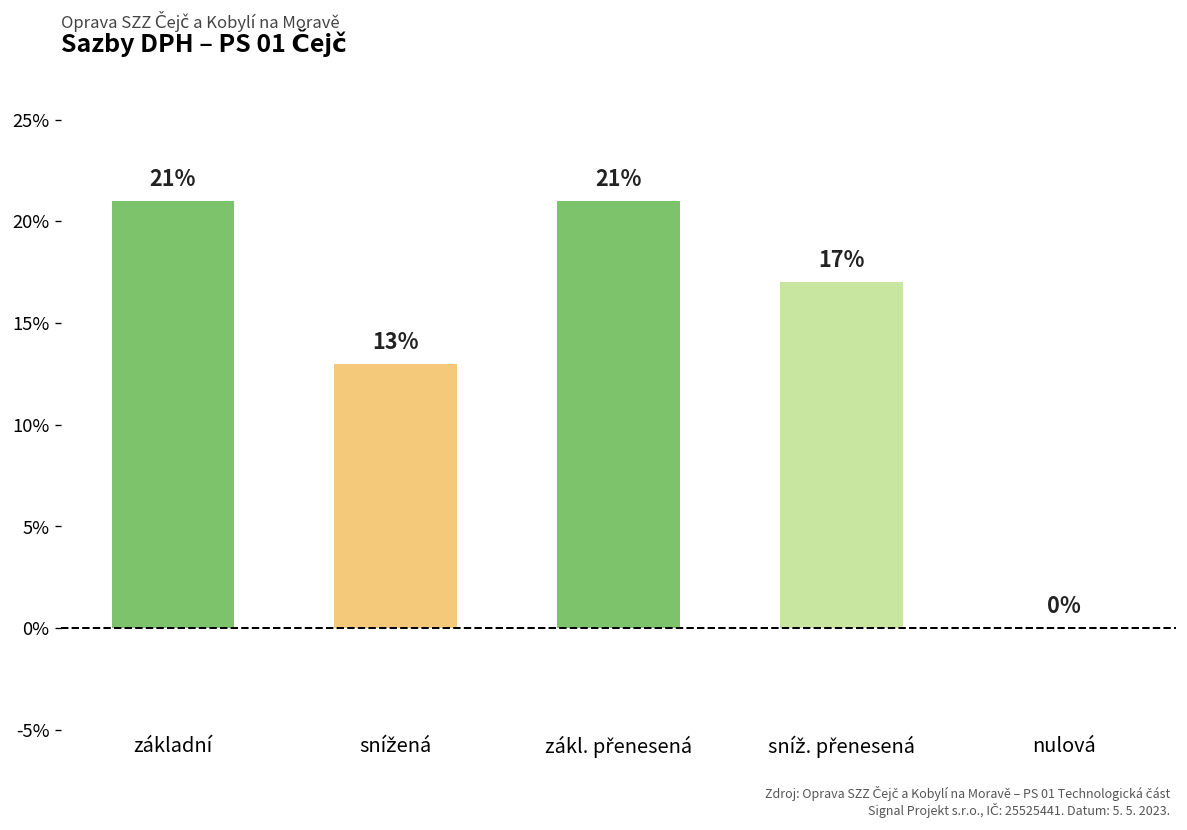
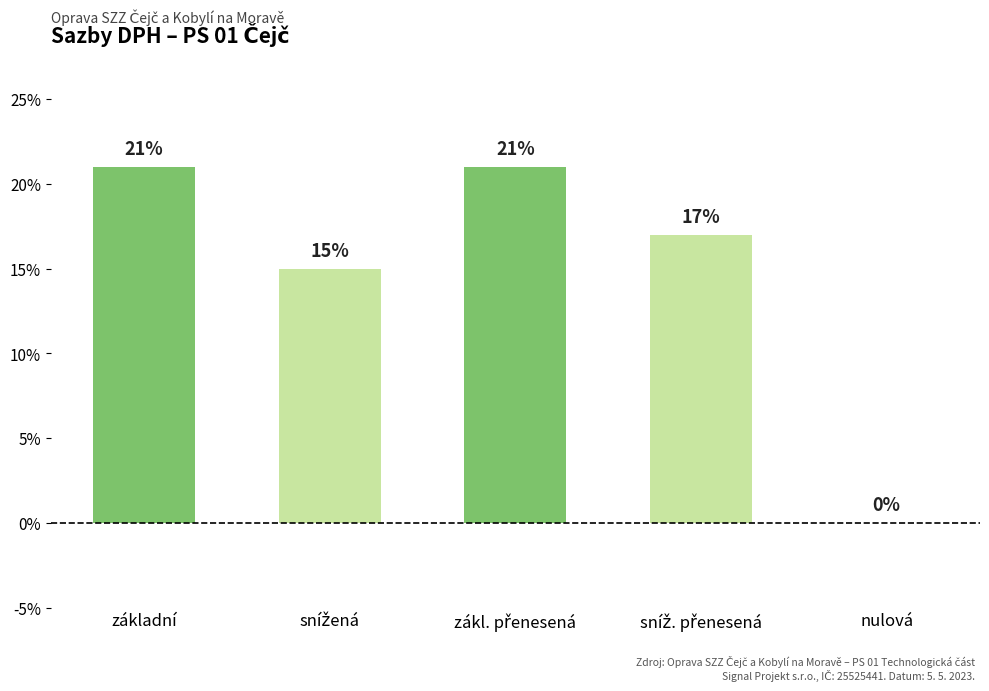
snížená: 13% -> 15%
